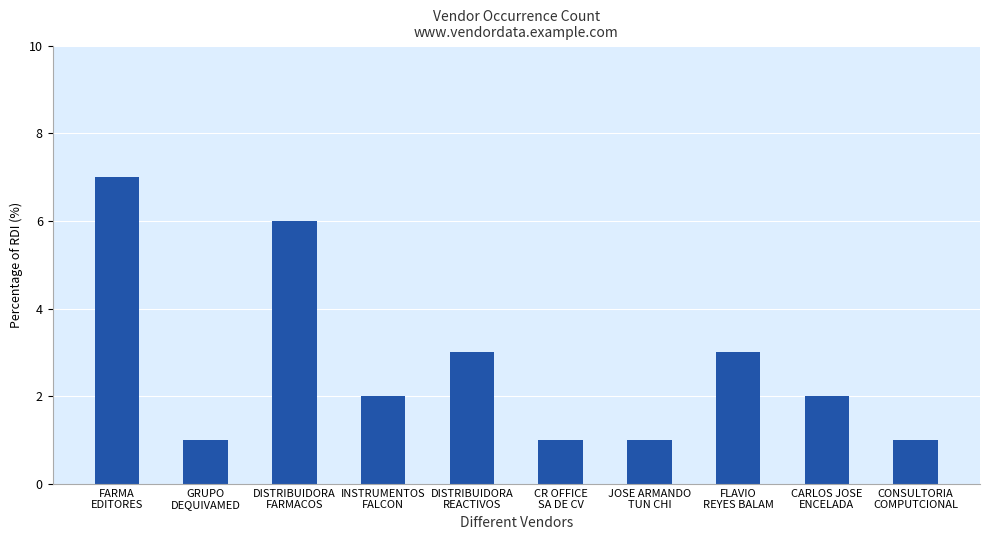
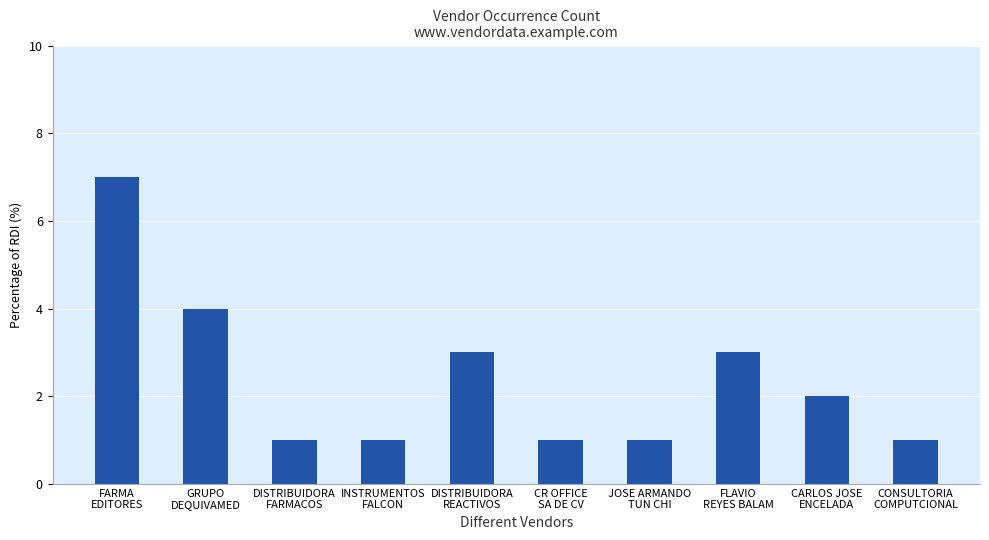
GRUPO DEQUIVAMED: 1 -> 4
DISTRIBUIDORA FARMACOS: 6 -> 1
INSTRUMENTOS FALCON: 2 -> 1
